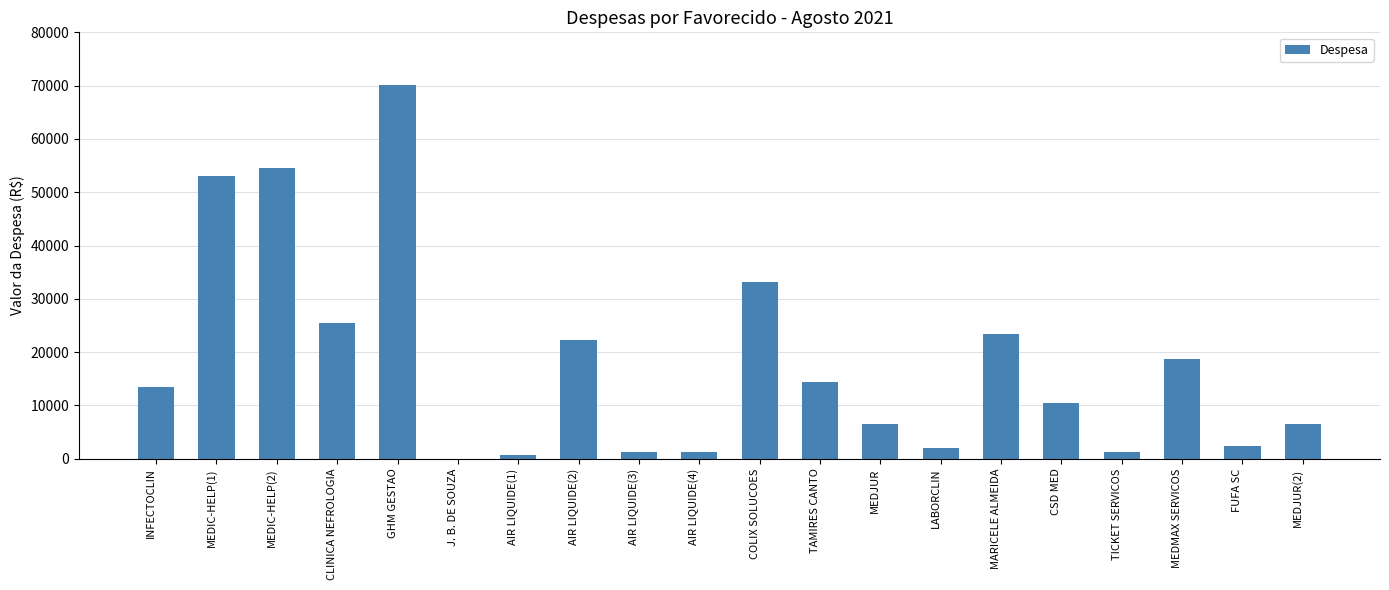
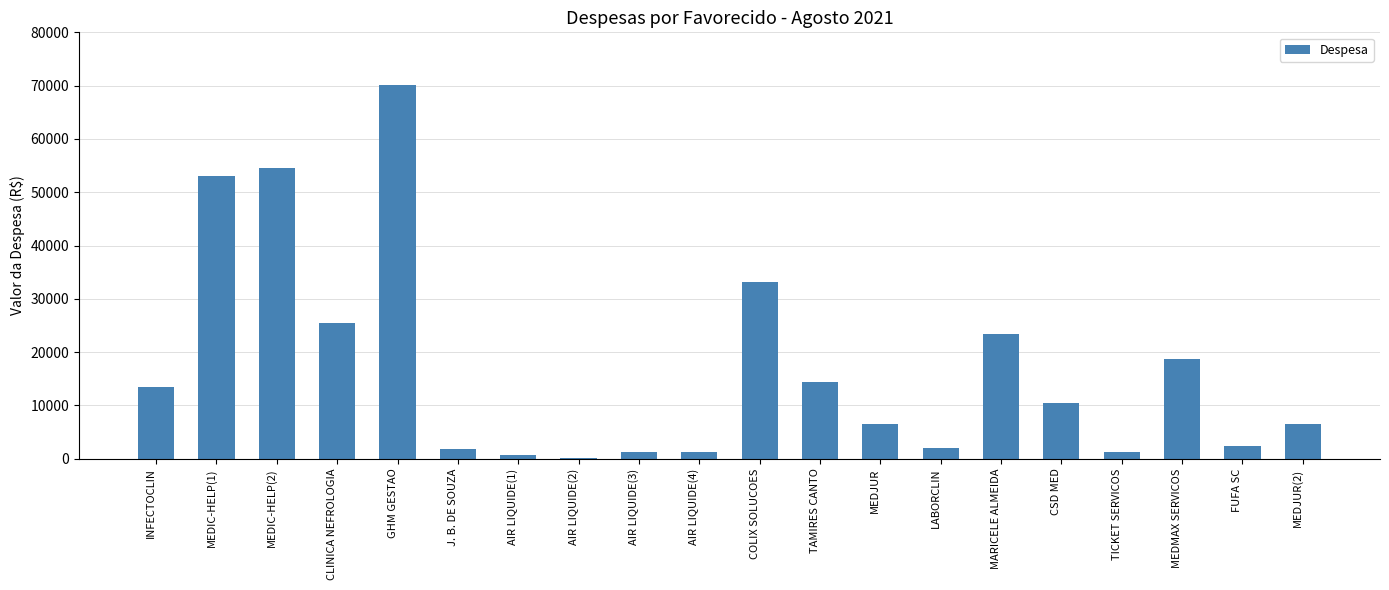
J. B. DE SOUZA: 0 -> 2000
AIR LIQUIDE(2): 22000 -> 0
